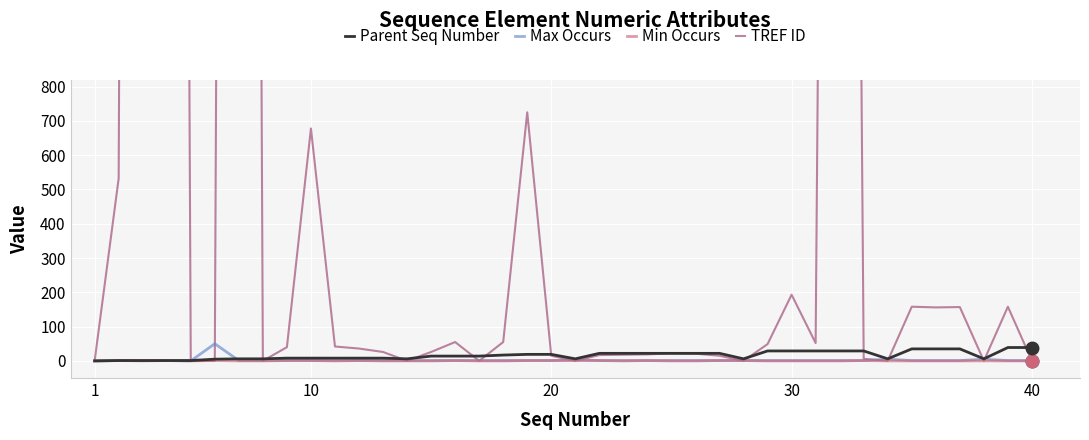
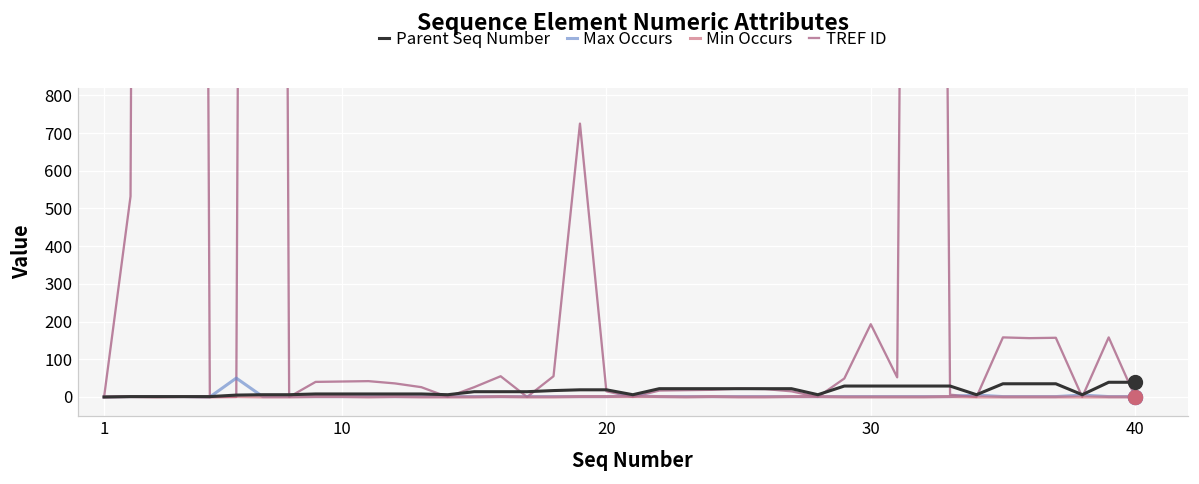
TREF ID, 10: 680 -> 40
